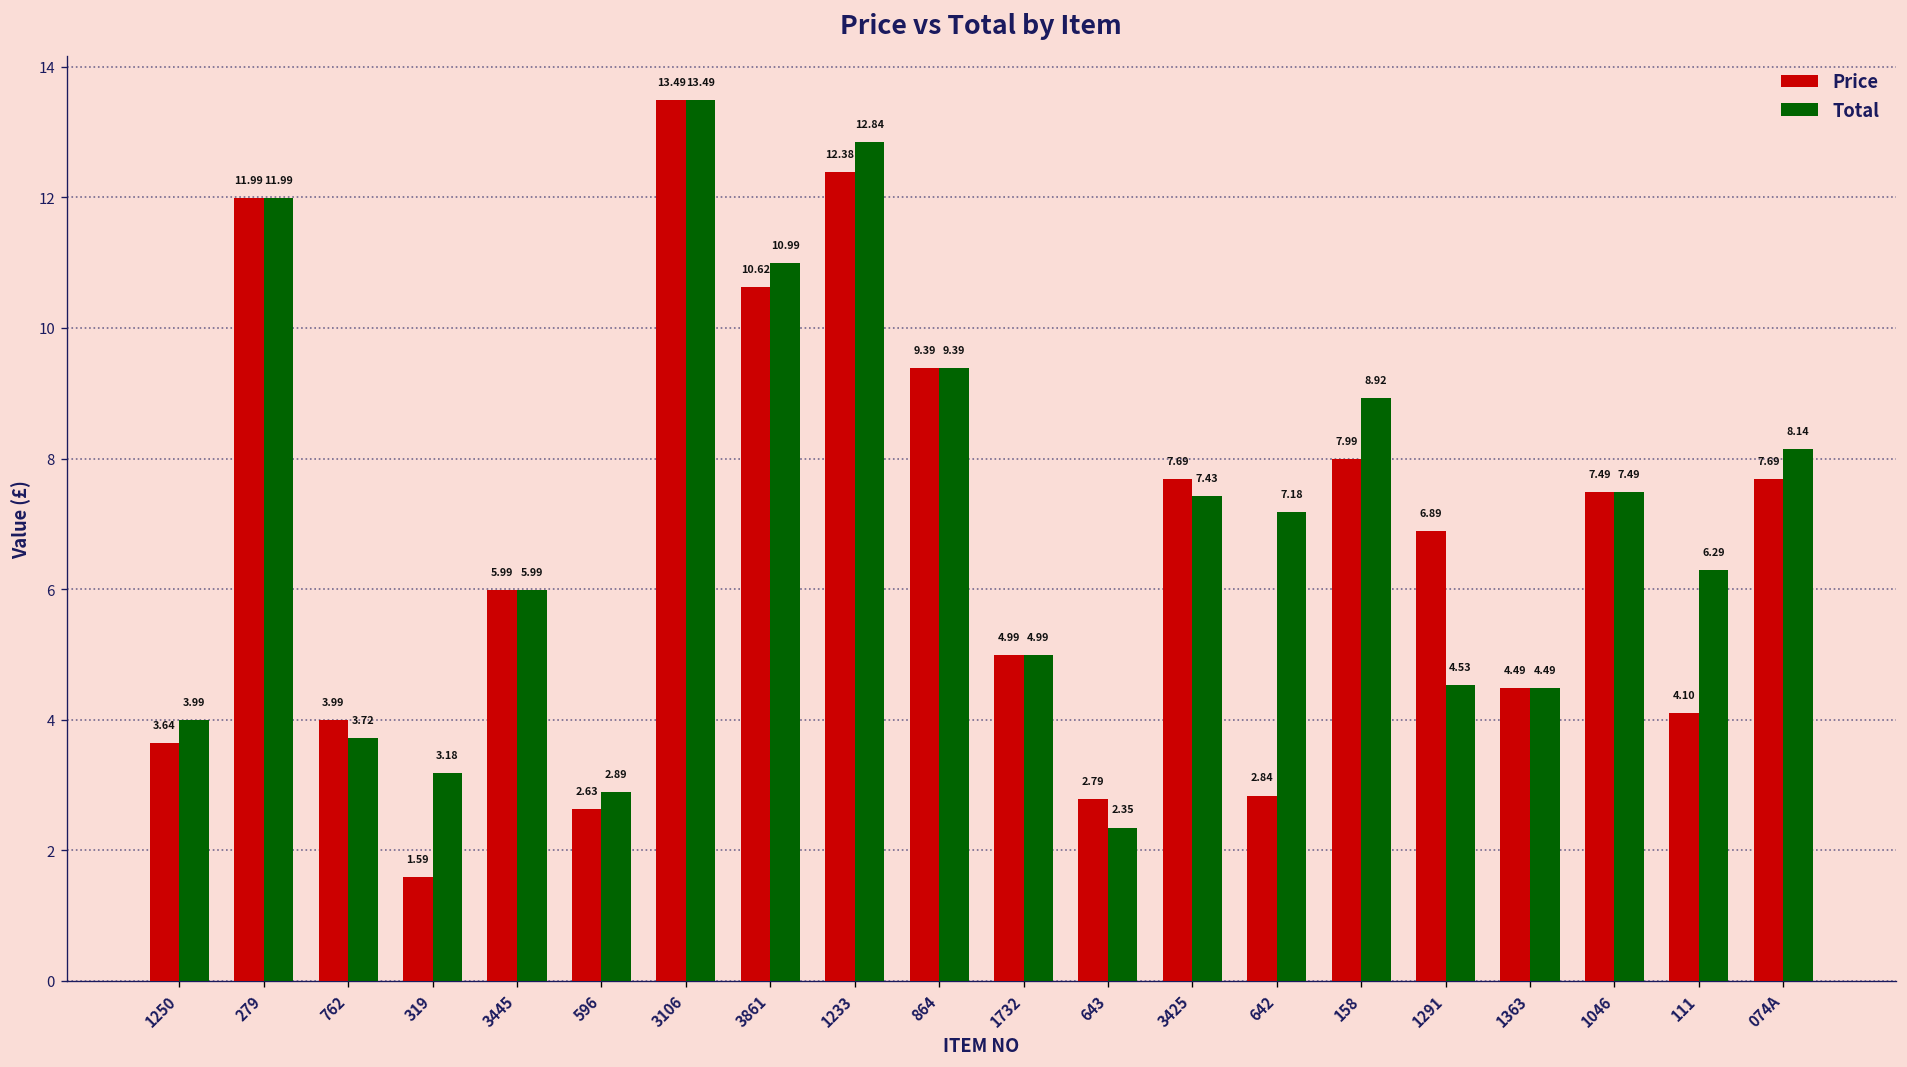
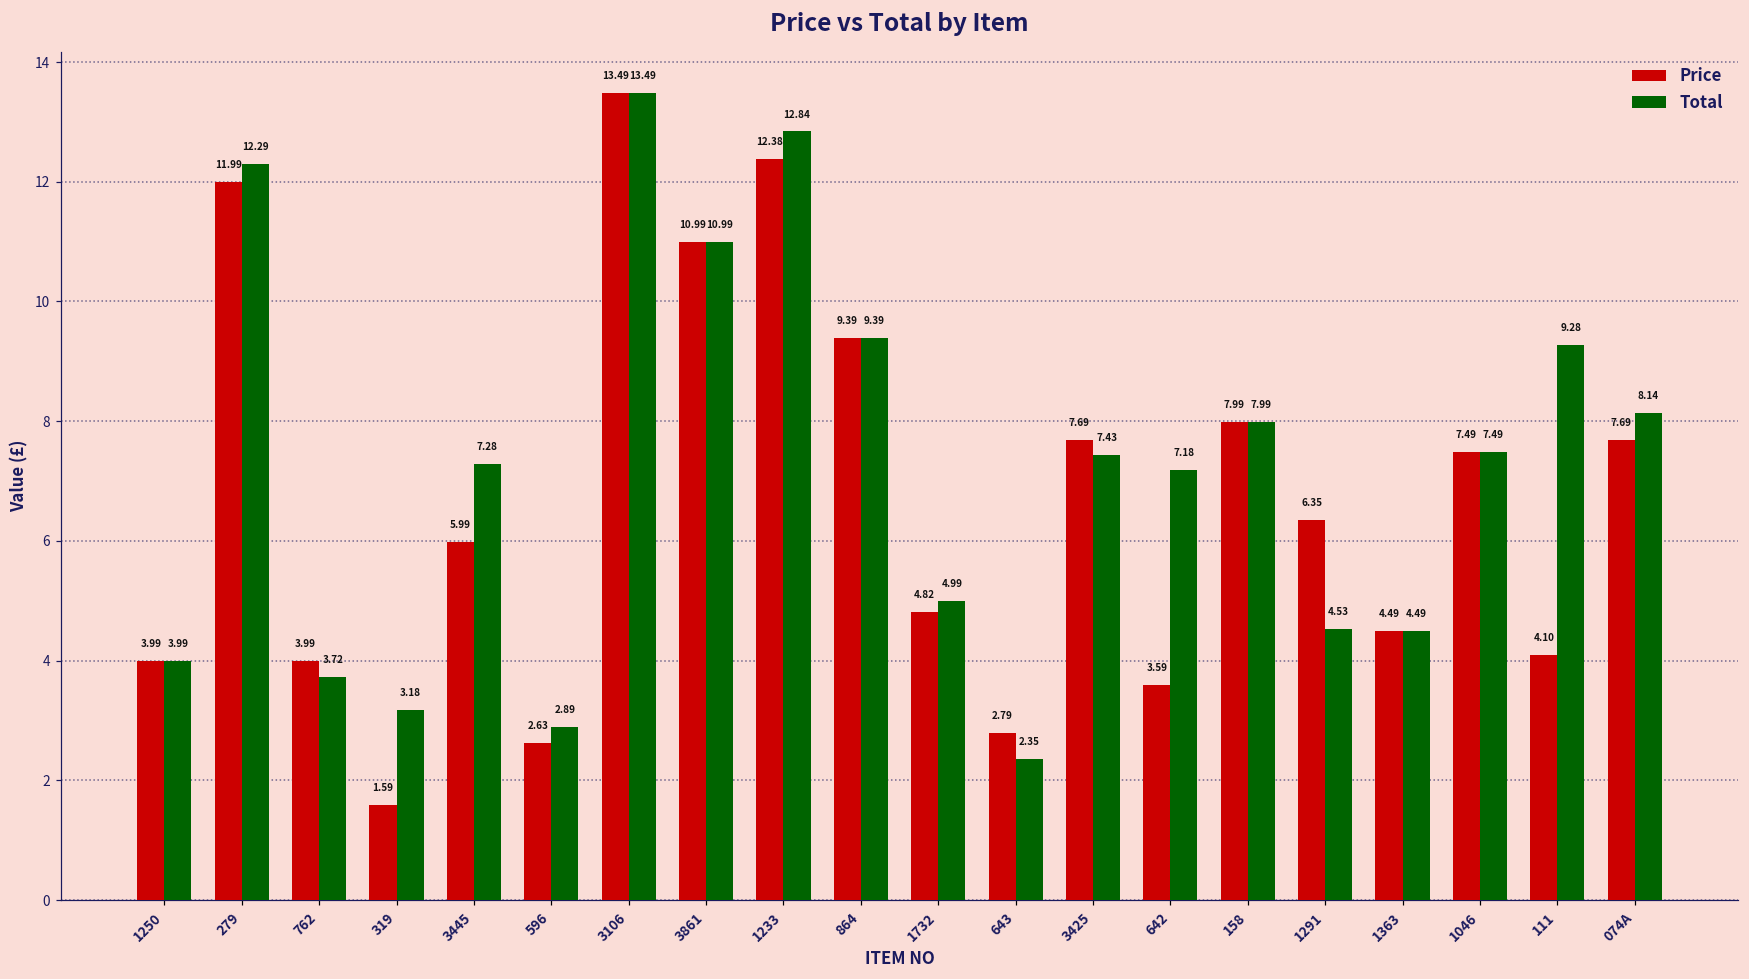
Price, 1250: 3.64 -> 3.99
Total, 279: 11.99 -> 12.29
Total, 3445: 5.99 -> 7.28
Price, 3861: 10.62 -> 10.99
Price, 1732: 4.99 -> 4.82
Price, 642: 2.84 -> 3.59
Total, 158: 8.92 -> 7.99
Price, 1291: 6.89 -> 6.35
Total, 111: 6.29 -> 9.28
